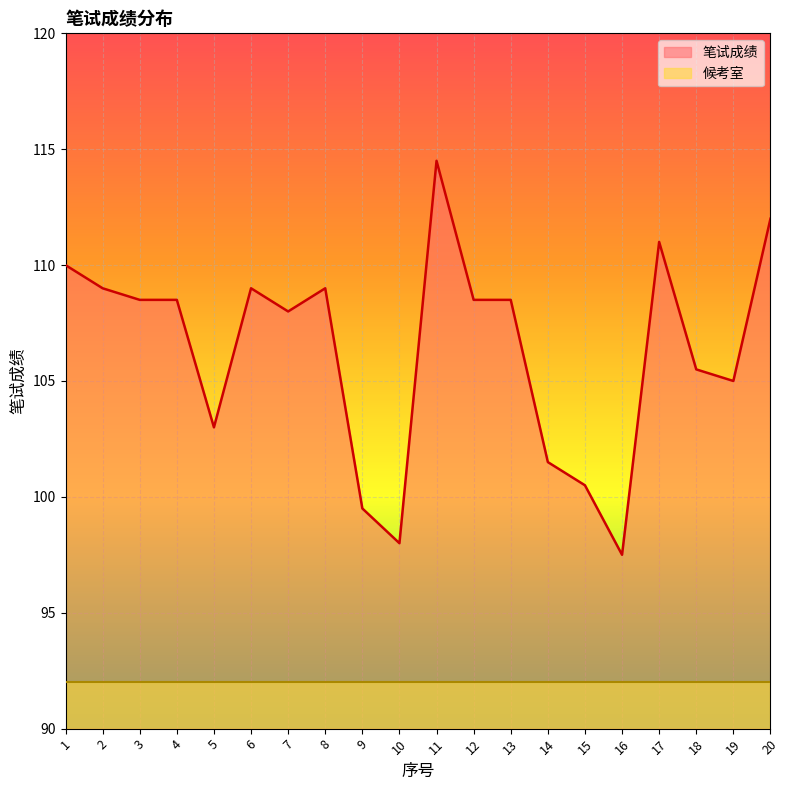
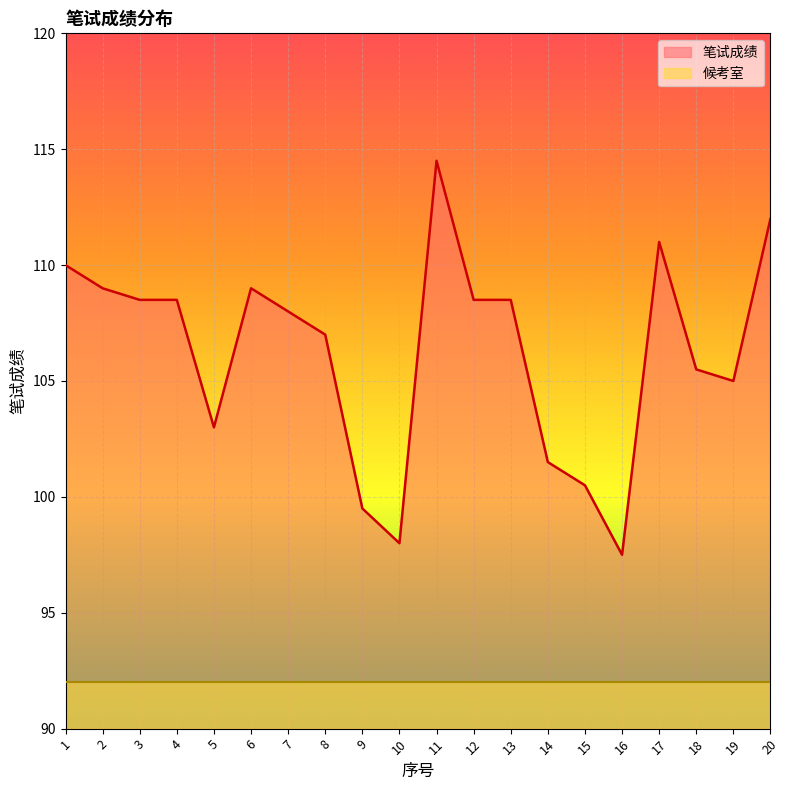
笔试成绩, 8: 109 -> 107
